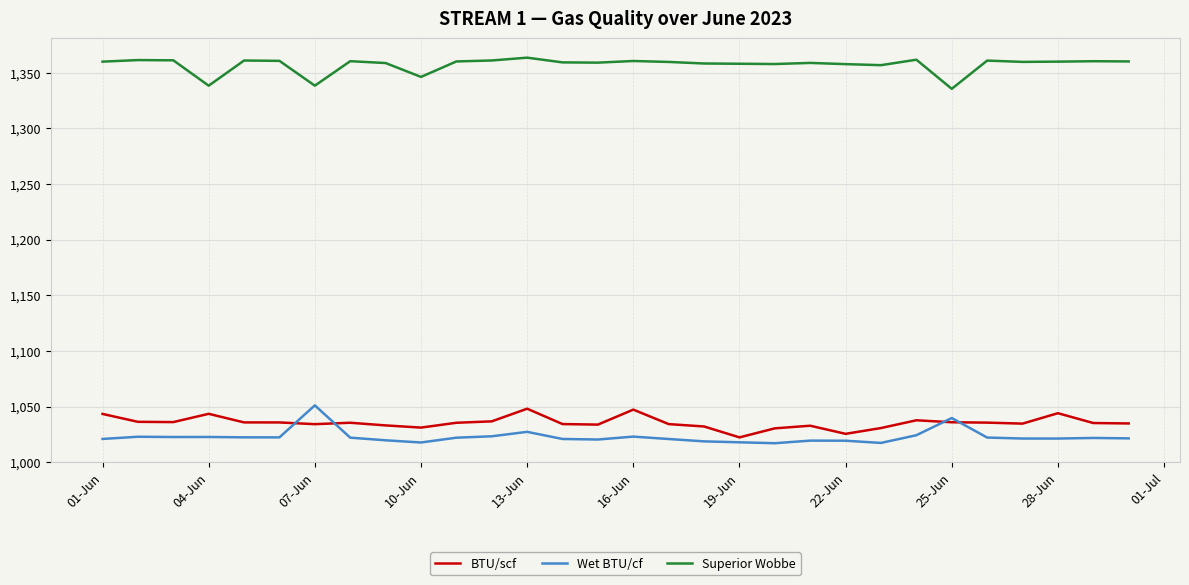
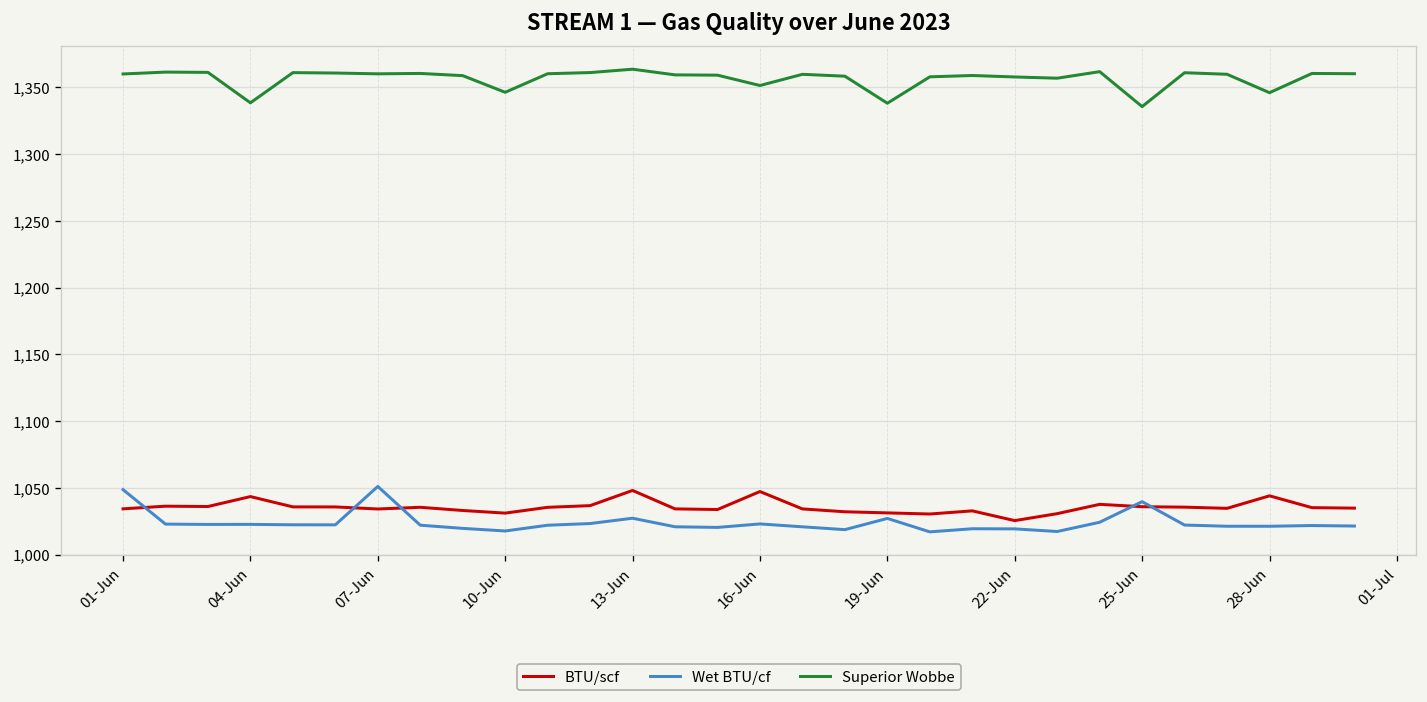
BTU/scf, 01-Jun: 1,043 -> 1,034
Wet BTU/cf, 01-Jun: 1,021 -> 1,049
Superior Wobbe, 07-Jun: 1,338 -> 1,360
Superior Wobbe, 16-Jun: 1,360 -> 1,351
BTU/scf, 19-Jun: 1,022 -> 1,031
Wet BTU/cf, 19-Jun: 1,018 -> 1,027
Superior Wobbe, 19-Jun: 1,358 -> 1,338
Superior Wobbe, 28-Jun: 1,360 -> 1,346
